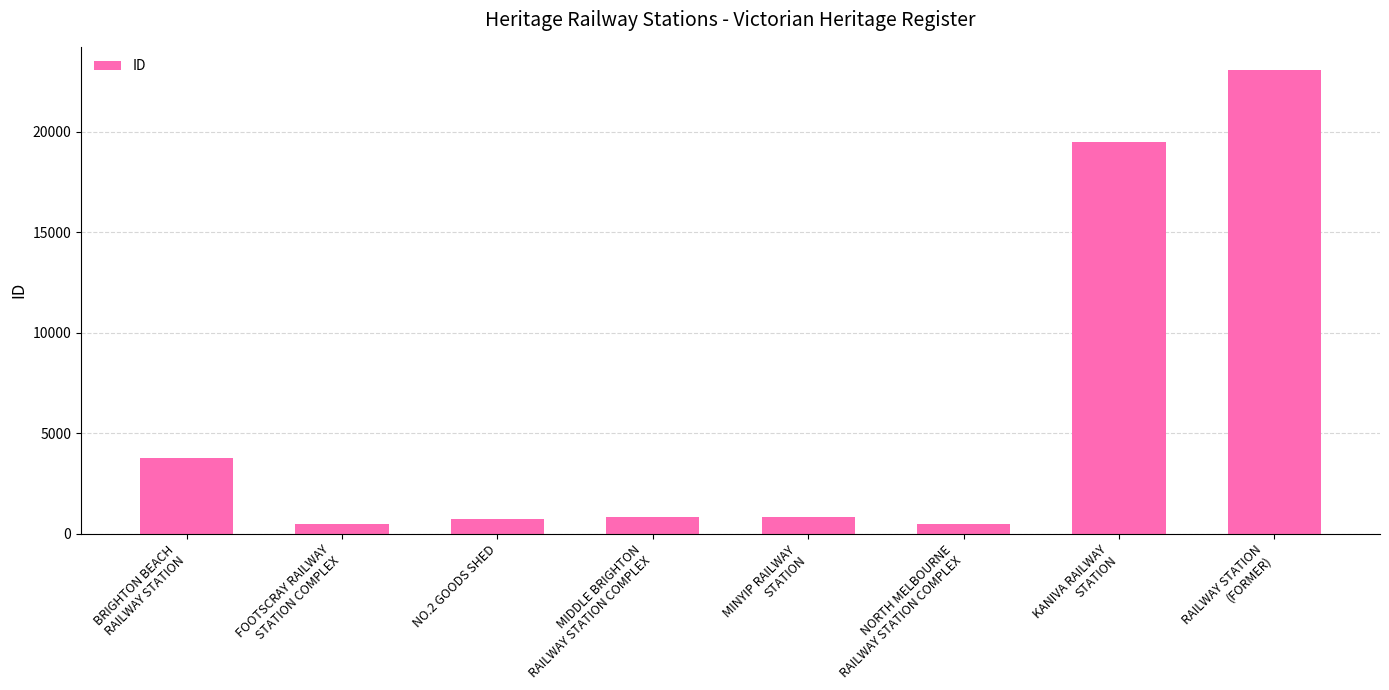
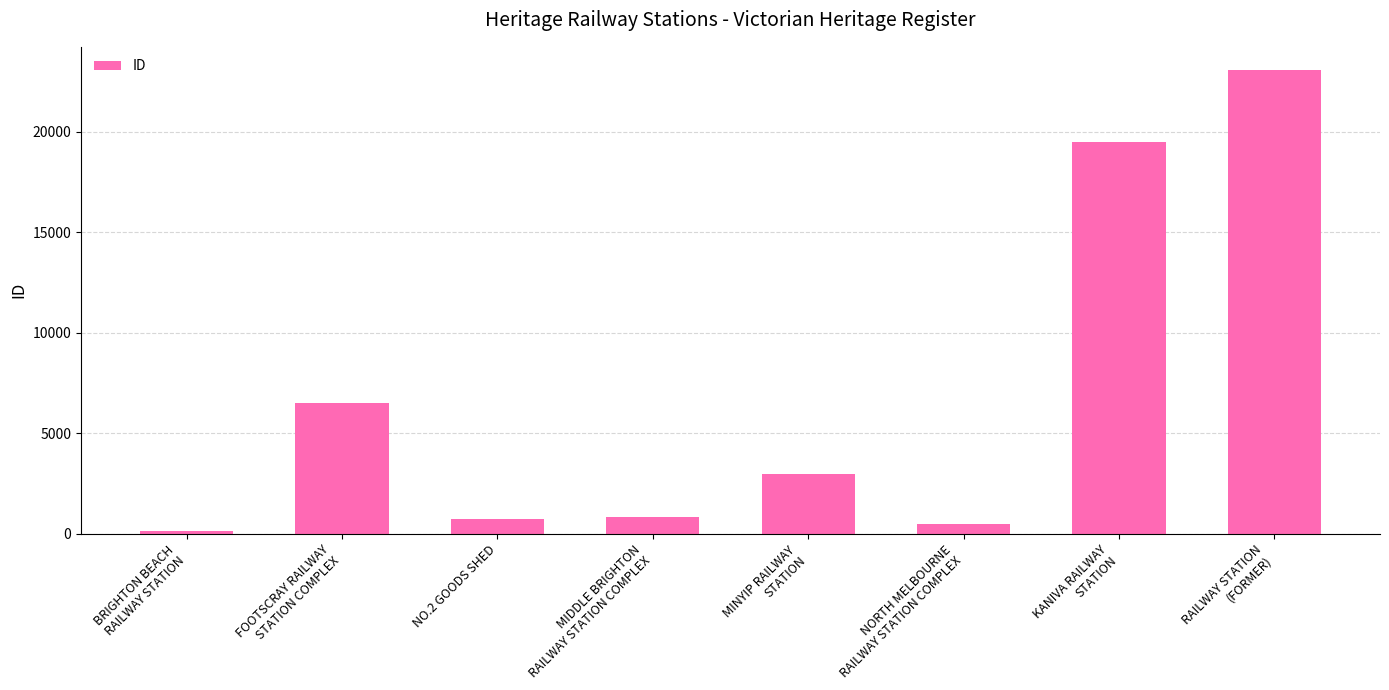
BRIGHTON BEACH RAILWAY STATION: 3800 -> 200
FOOTSCRAY RAILWAY STATION COMPLEX: 500 -> 6500
MINYIP RAILWAY STATION: 800 -> 3000
